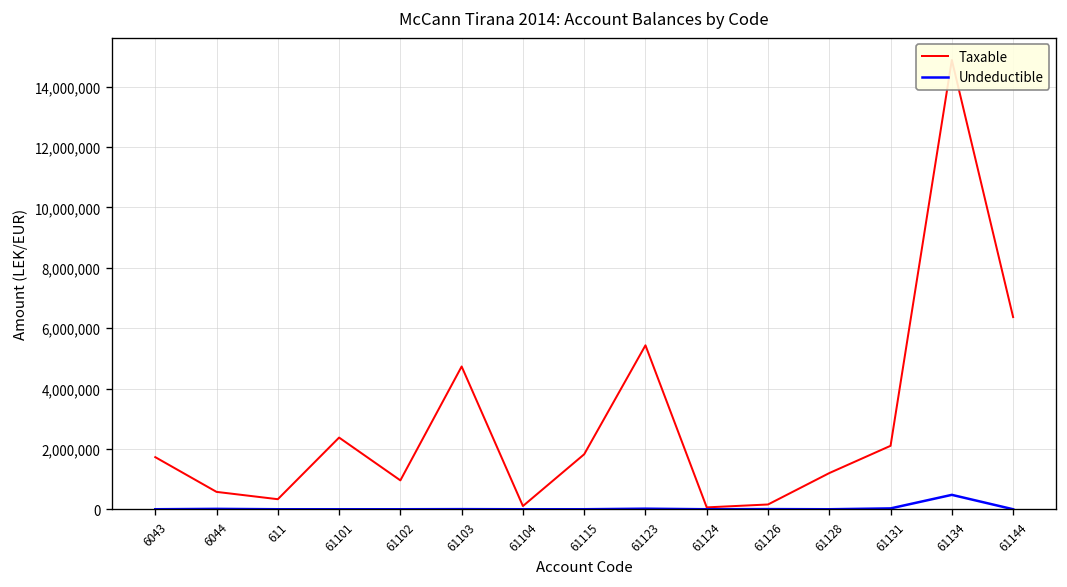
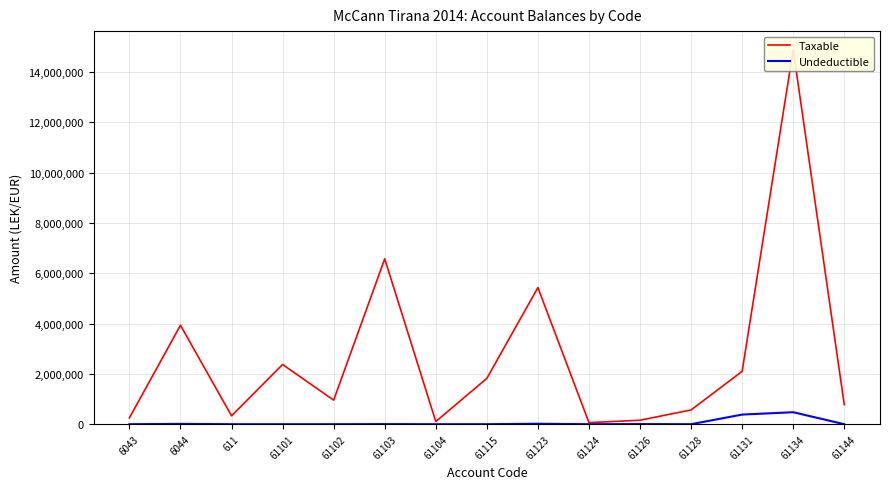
Taxable, 6043: 1,700,000 -> 300,000
Taxable, 6044: 600,000 -> 3,900,000
Taxable, 61103: 4,700,000 -> 6,600,000
Taxable, 61128: 1,200,000 -> 600,000
Undeductible, 61131: 0 -> 400,000
Taxable, 61144: 6,400,000 -> 800,000
